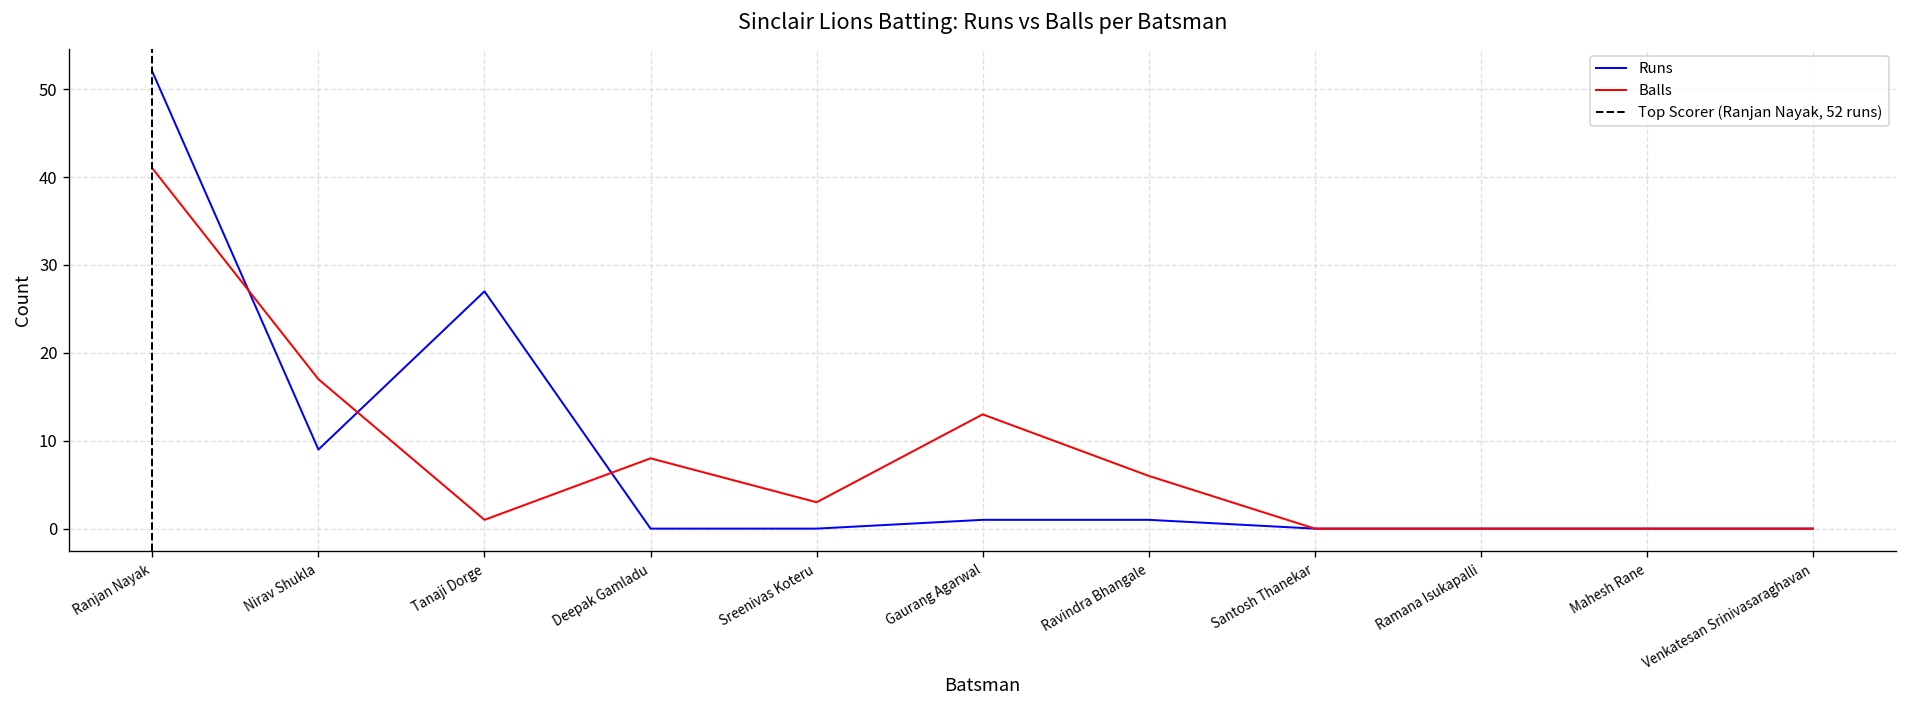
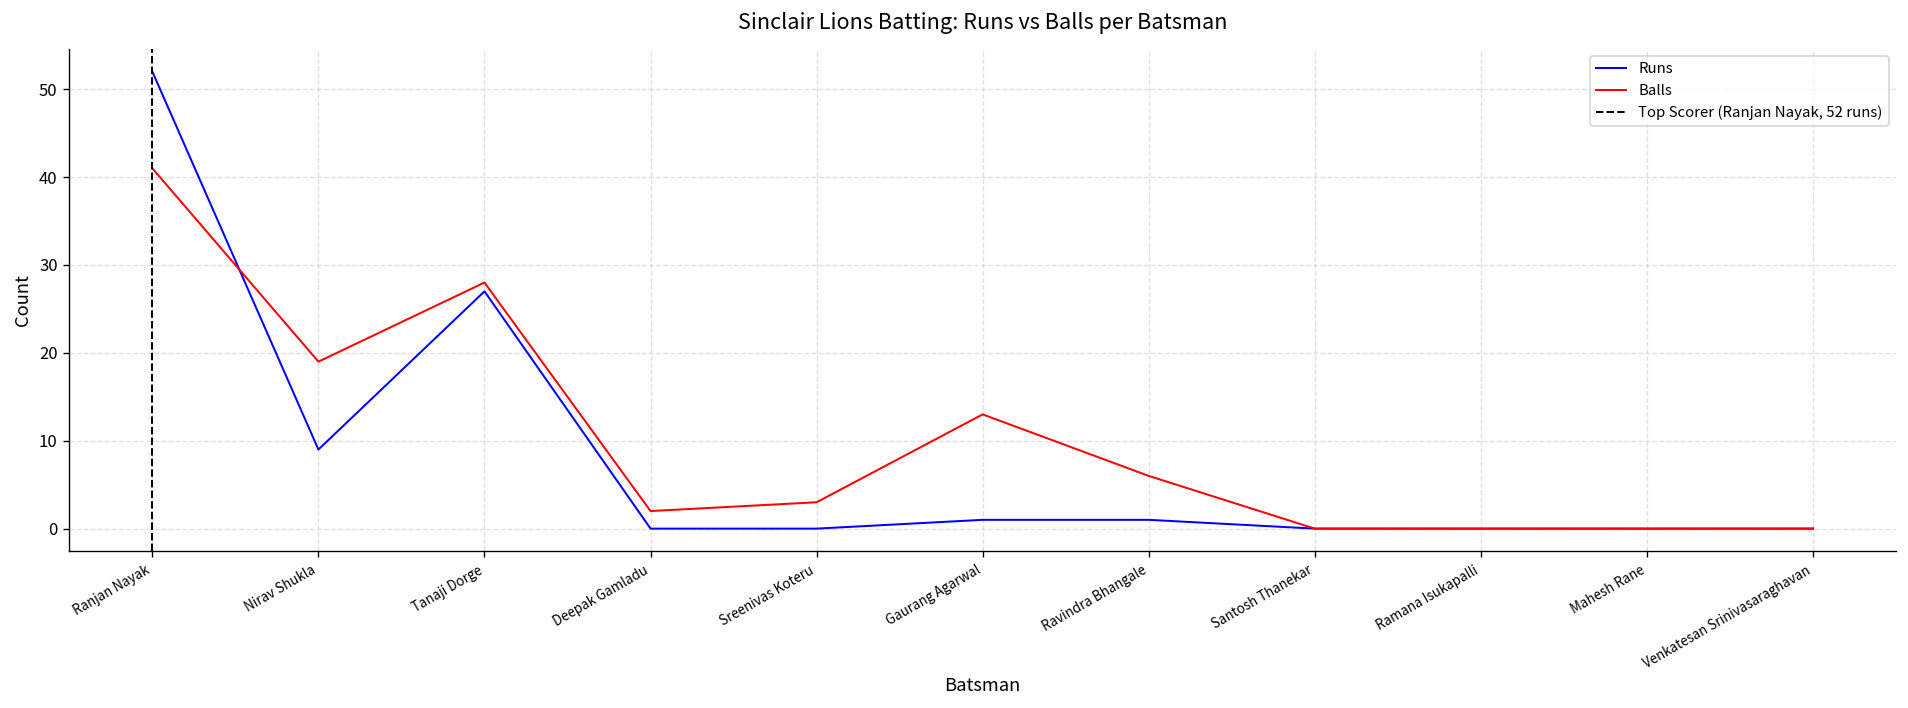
Balls, Nirav Shukla: 17 -> 19
Balls, Tanaji Dorge: 1 -> 28
Balls, Deepak Gamladu: 8 -> 2
